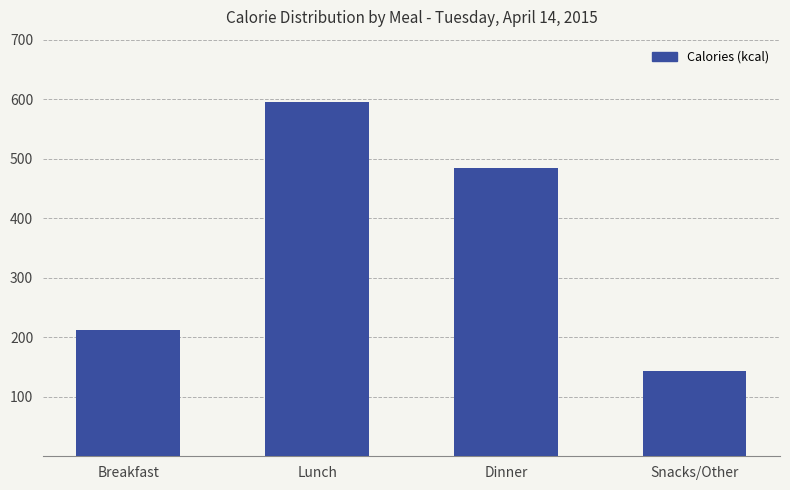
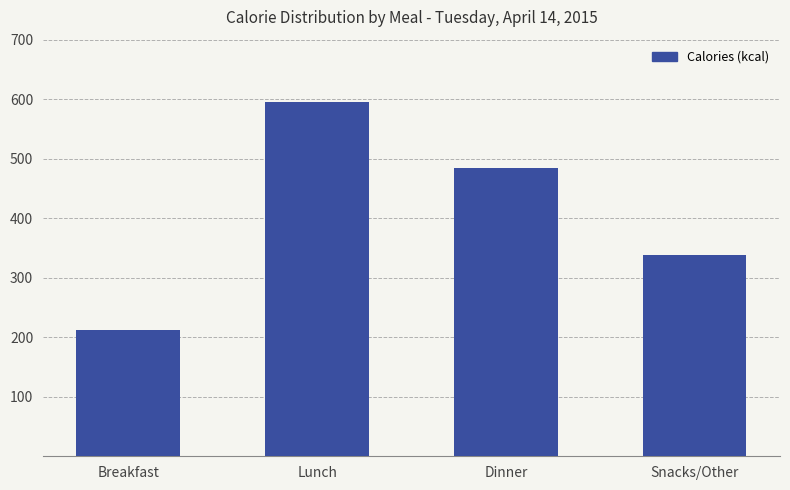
Snacks/Other: 140 -> 340
